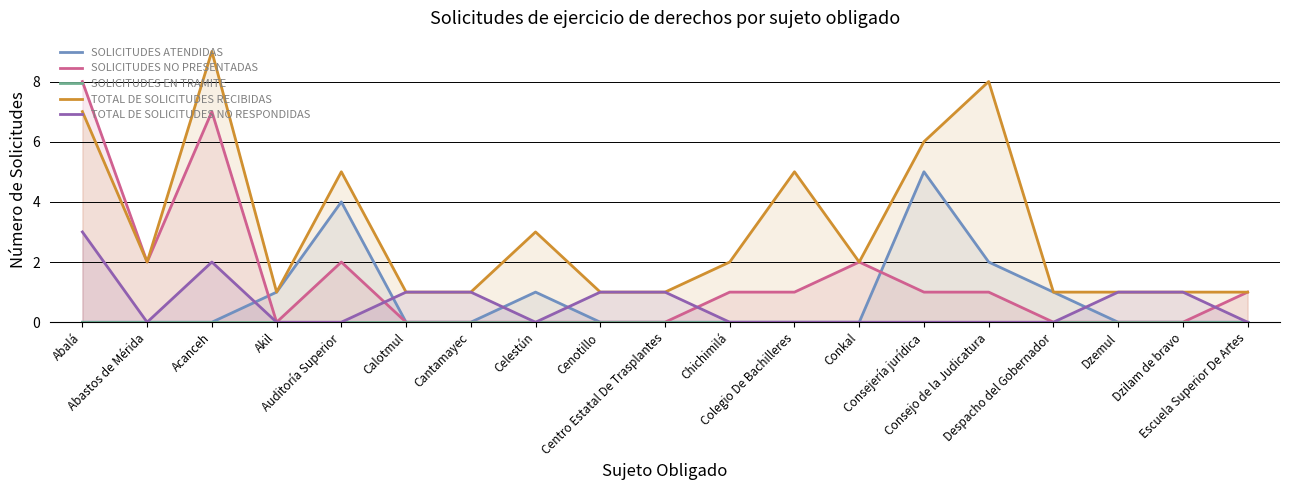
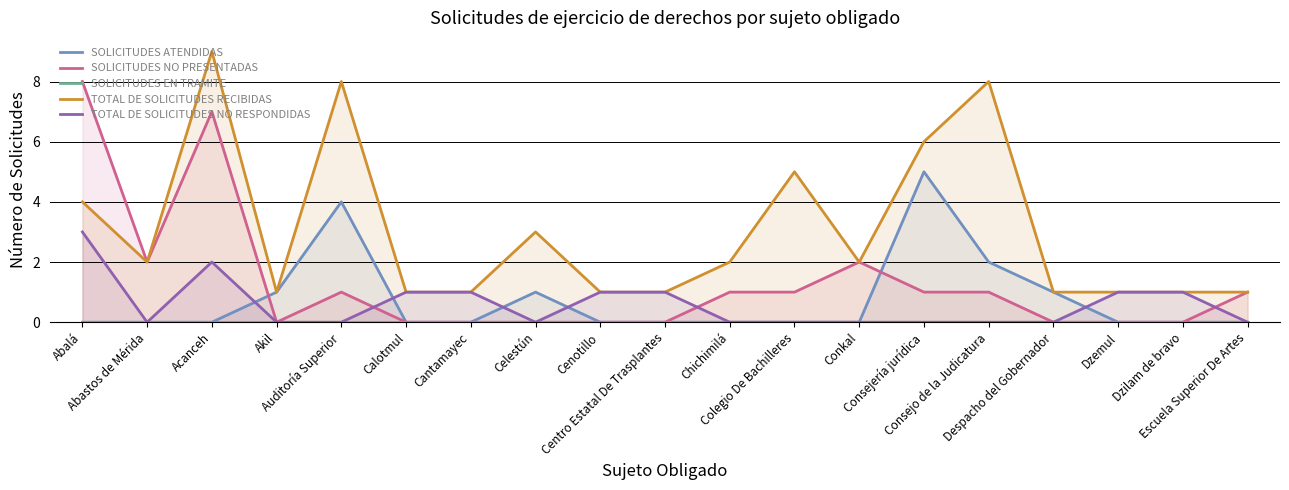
TOTAL DE SOLICITUDES RECIBIDAS, Abalá: 7 -> 4
SOLICITUDES NO PRESENTADAS, Auditoría Superior: 2 -> 1
TOTAL DE SOLICITUDES RECIBIDAS, Auditoría Superior: 5 -> 8
